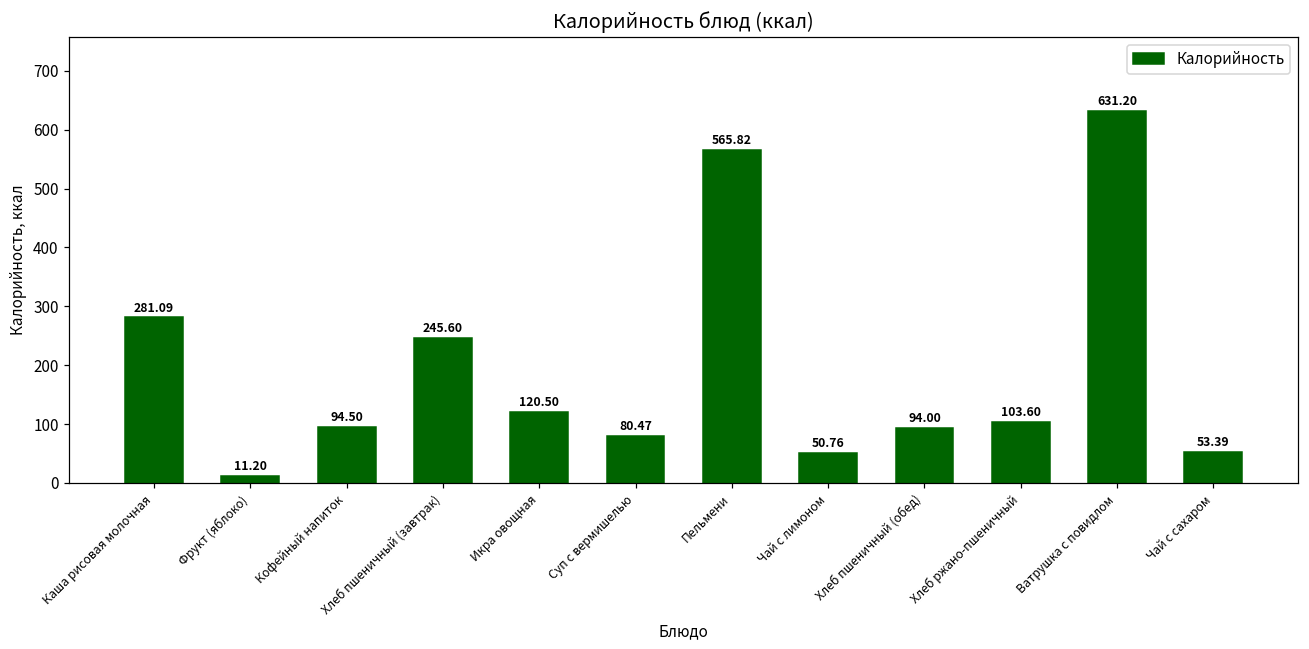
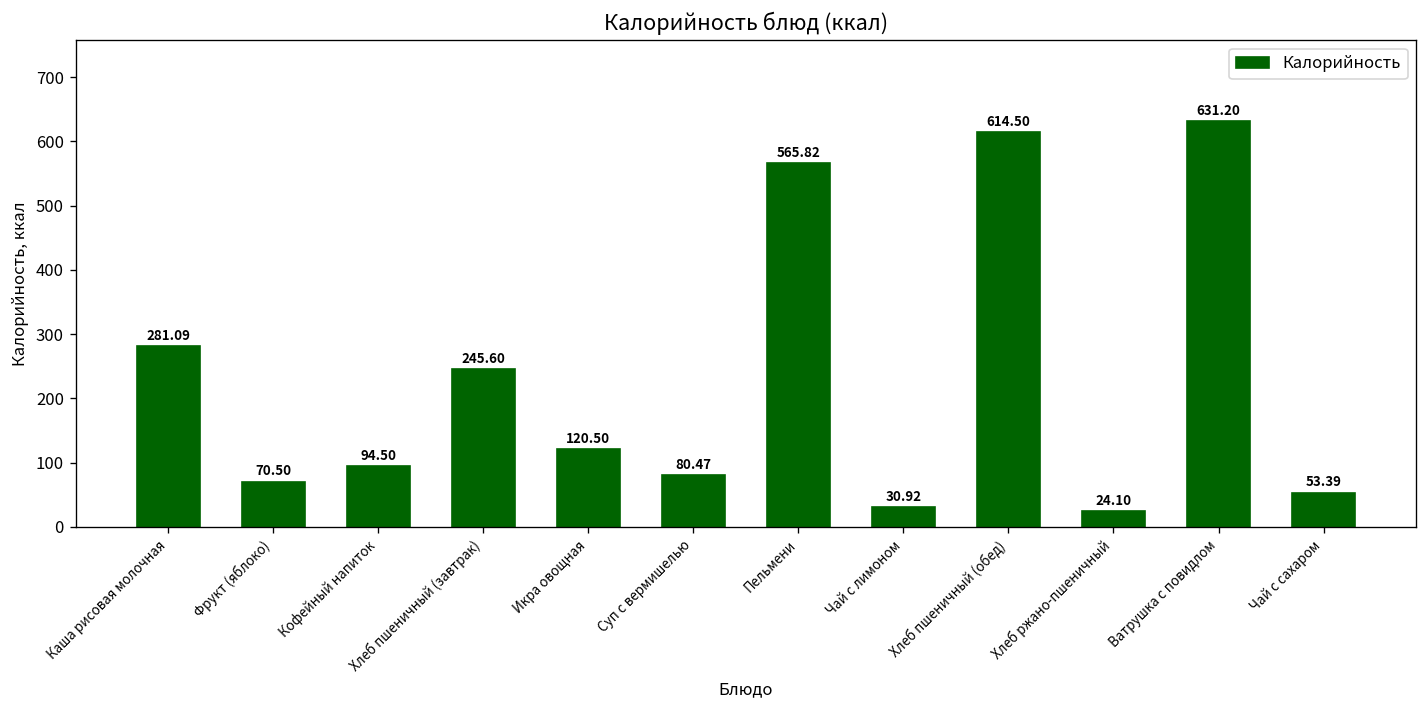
Фрукт (яблоко): 11.20 -> 70.50
Чай с лимоном: 50.76 -> 30.92
Хлеб пшеничный (обед): 94.00 -> 614.50
Хлеб ржано-пшеничный: 103.60 -> 24.10
